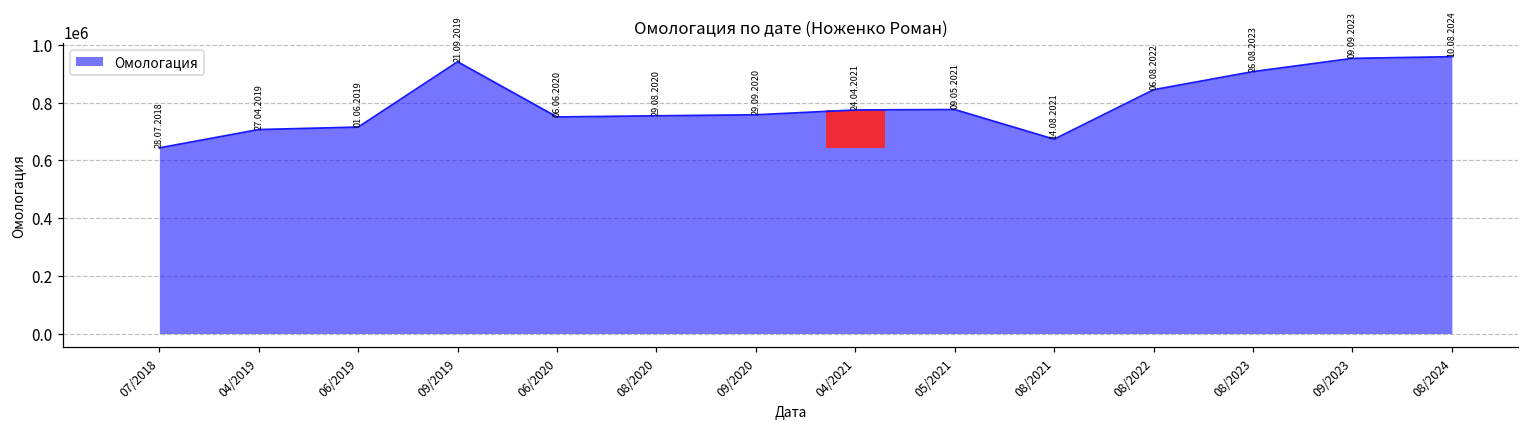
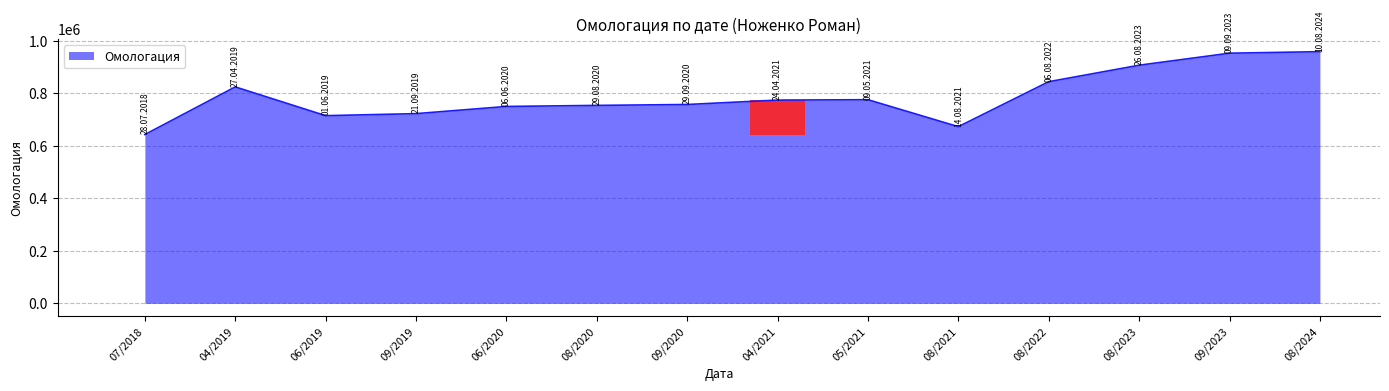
Омологация, 04/2019: 710000 -> 820000
Омологация, 09/2019: 940000 -> 720000
